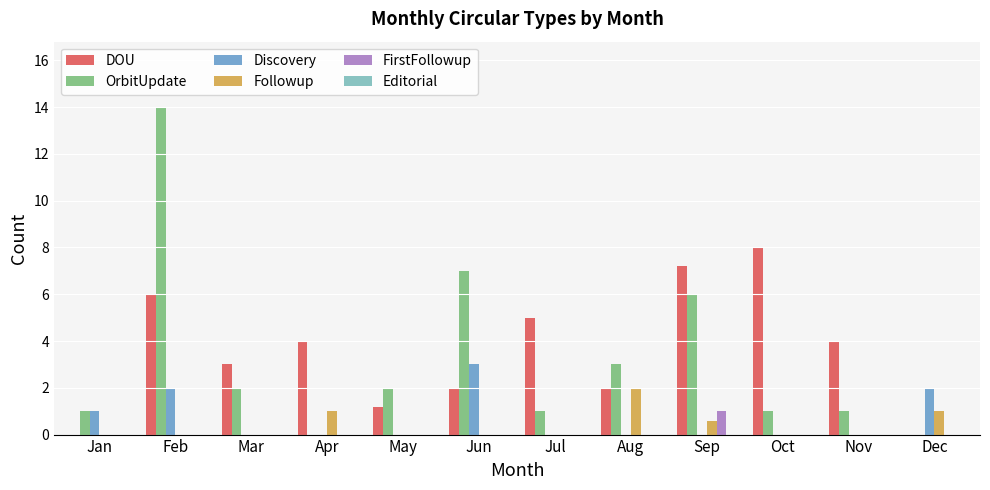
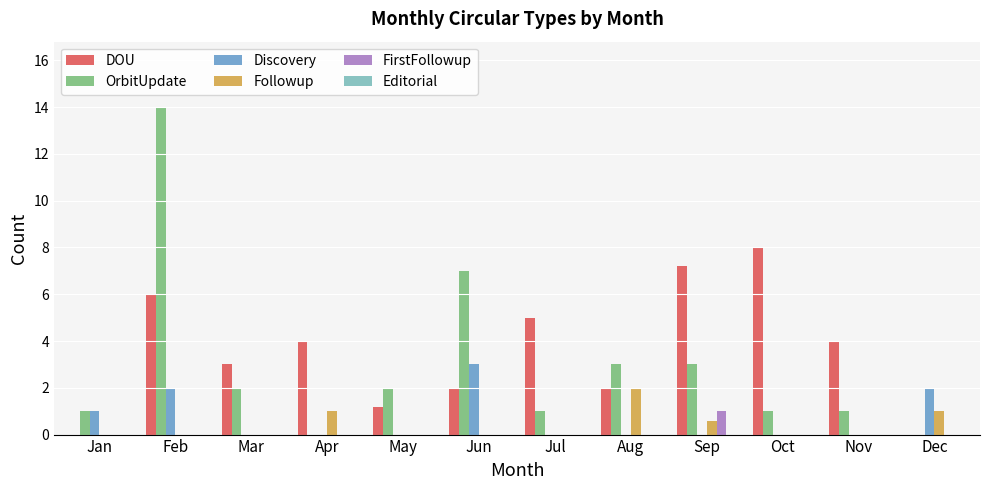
OrbitUpdate, Sep: 6 -> 3
